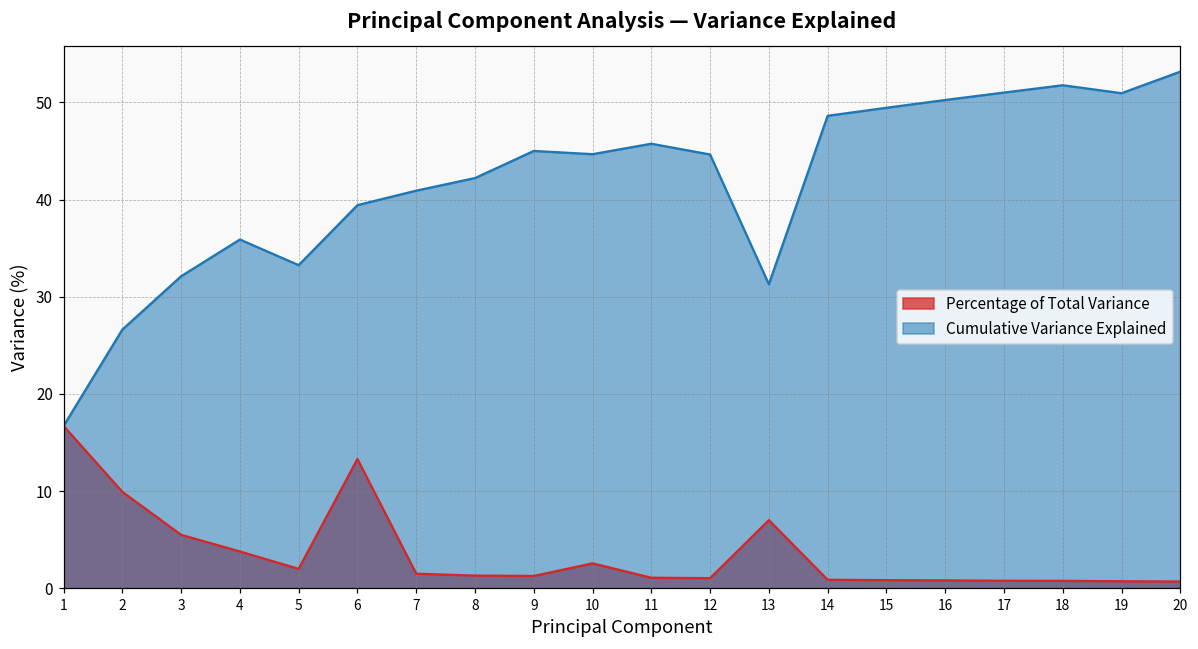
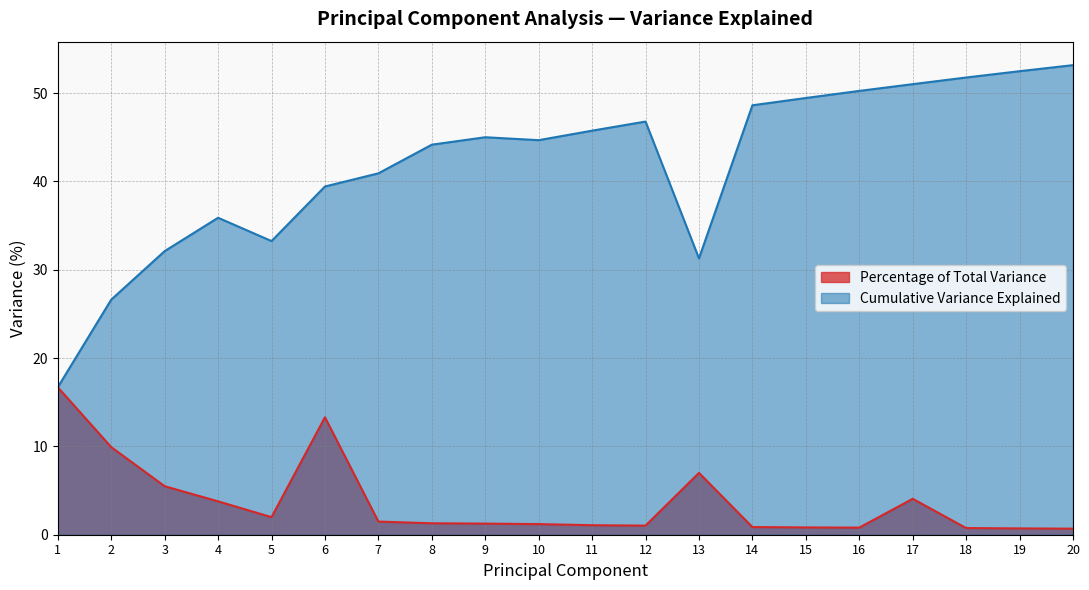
Cumulative Variance Explained, 8: 42 -> 44
Percentage of Total Variance, 10: 3 -> 1
Cumulative Variance Explained, 12: 45 -> 47
Percentage of Total Variance, 17: 1 -> 4
Cumulative Variance Explained, 19: 51 -> 52
